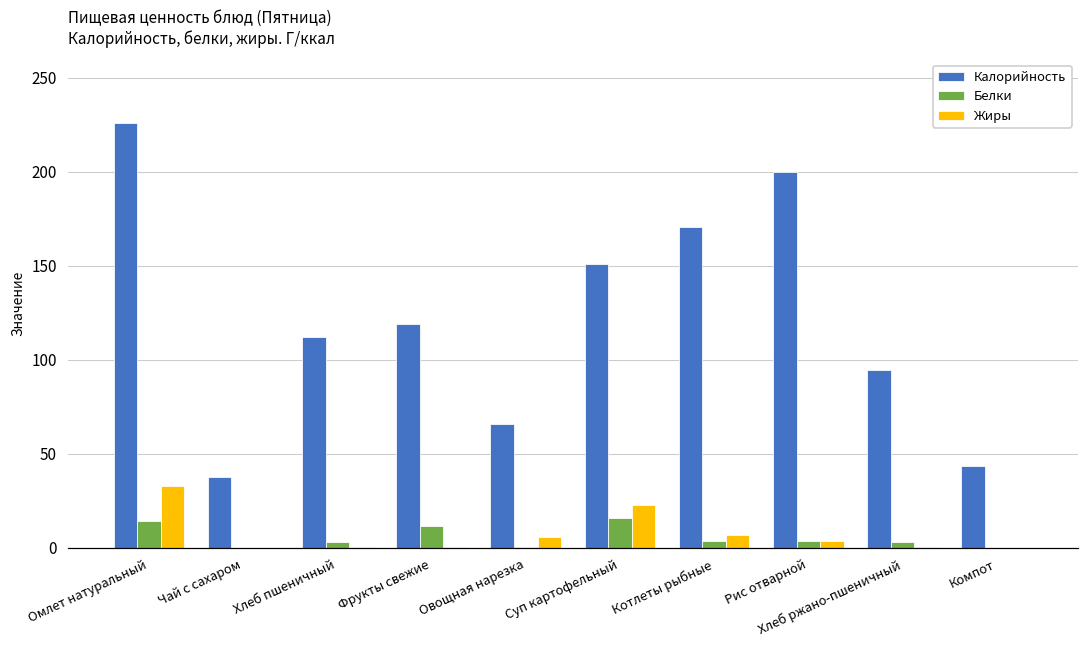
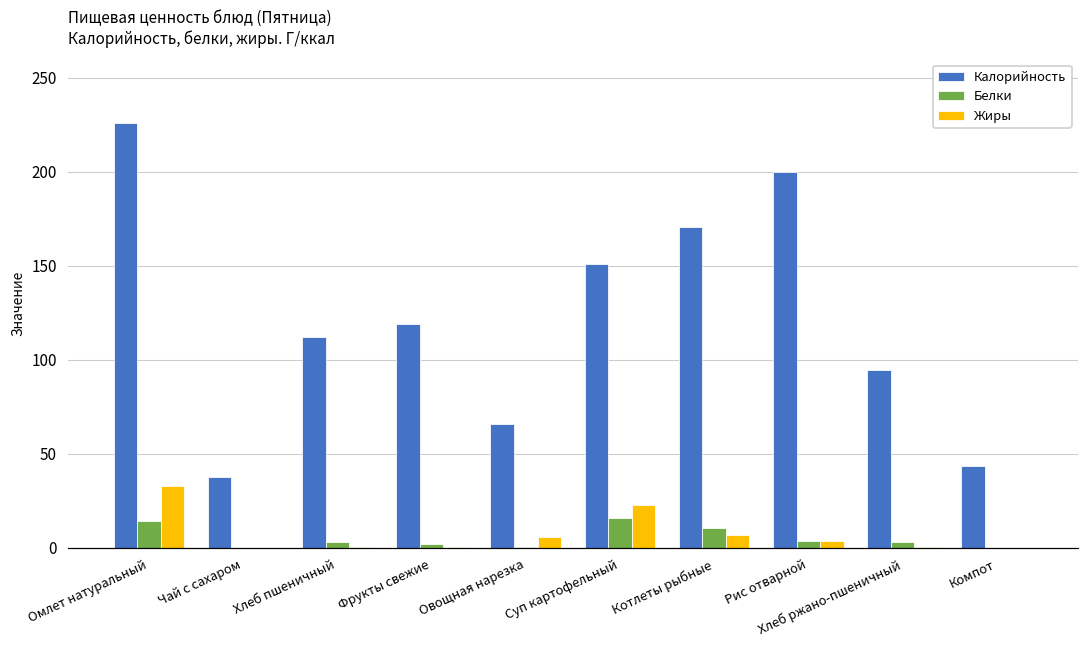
Белки, Фрукты свежие: 11 -> 2
Белки, Котлеты рыбные: 4 -> 11
